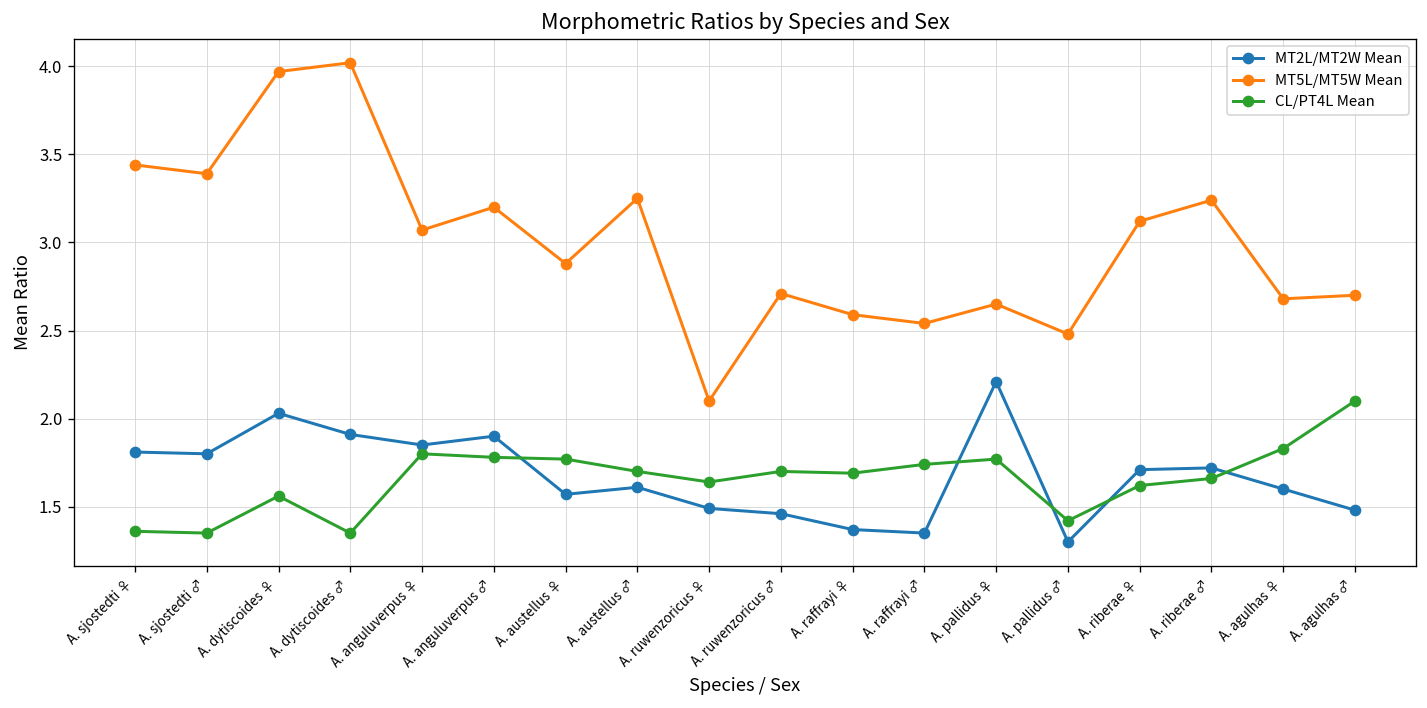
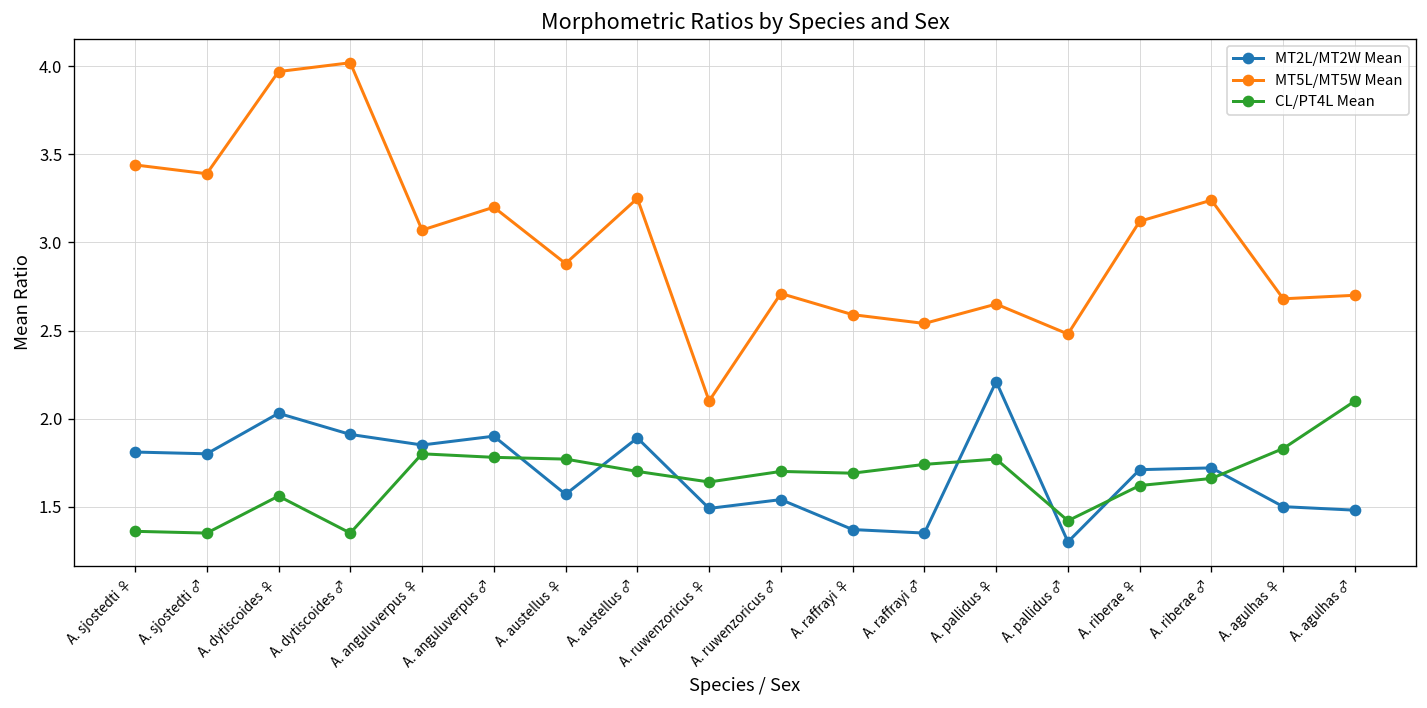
MT2L/MT2W Mean, A. austellus ♂: 1.61 -> 1.89
MT2L/MT2W Mean, A. ruwenzoricus ♂: 1.46 -> 1.54
MT2L/MT2W Mean, A. agulhas ♀: 1.6 -> 1.5
